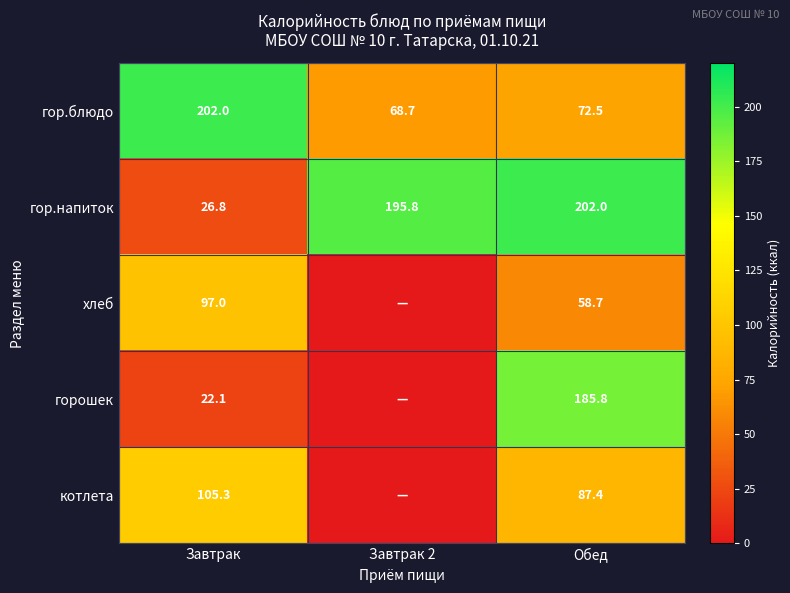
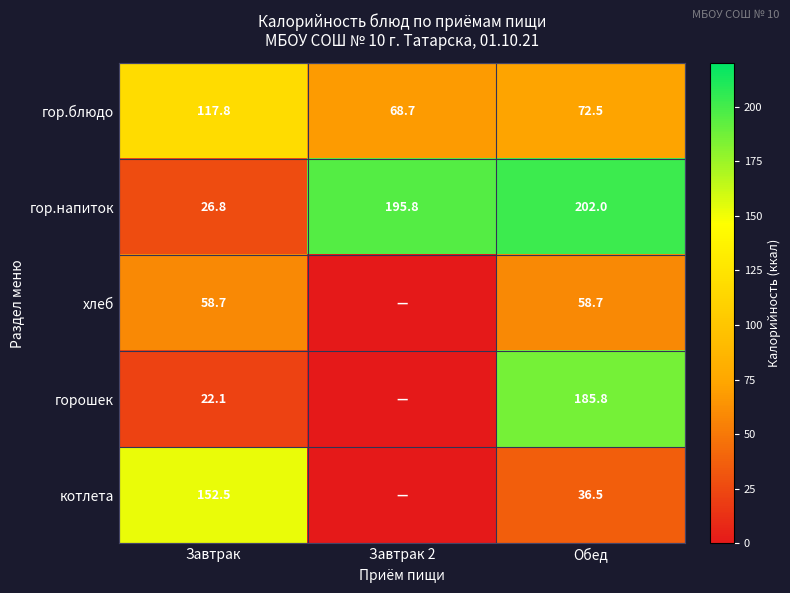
гор.блюдо, Завтрак: 202.0 -> 117.8
хлеб, Завтрак: 97.0 -> 58.7
котлета, Завтрак: 105.3 -> 152.5
котлета, Обед: 87.4 -> 36.5
